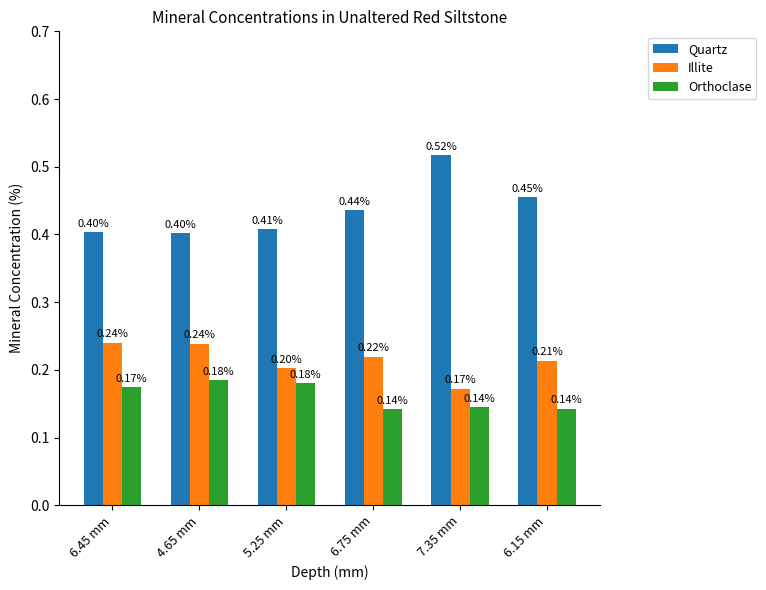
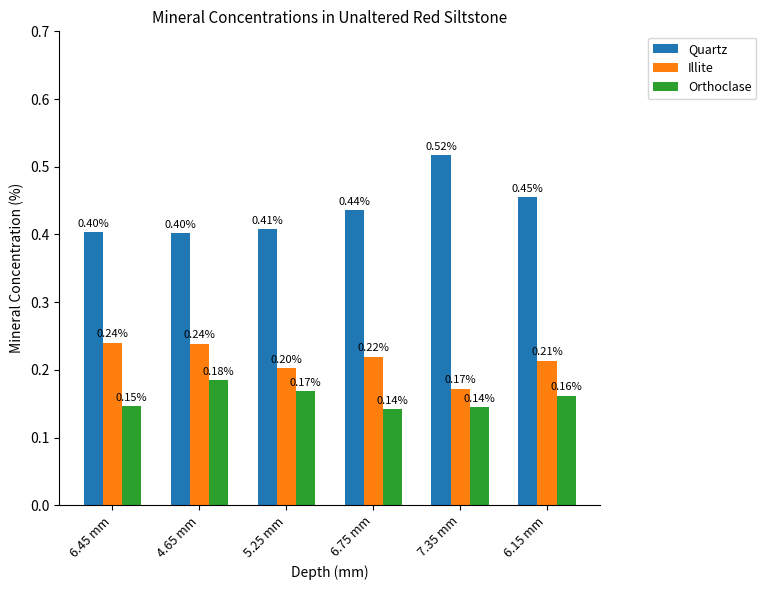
Orthoclase, 6.45 mm: 0.17% -> 0.15%
Orthoclase, 5.25 mm: 0.18% -> 0.17%
Orthoclase, 6.15 mm: 0.14% -> 0.16%
